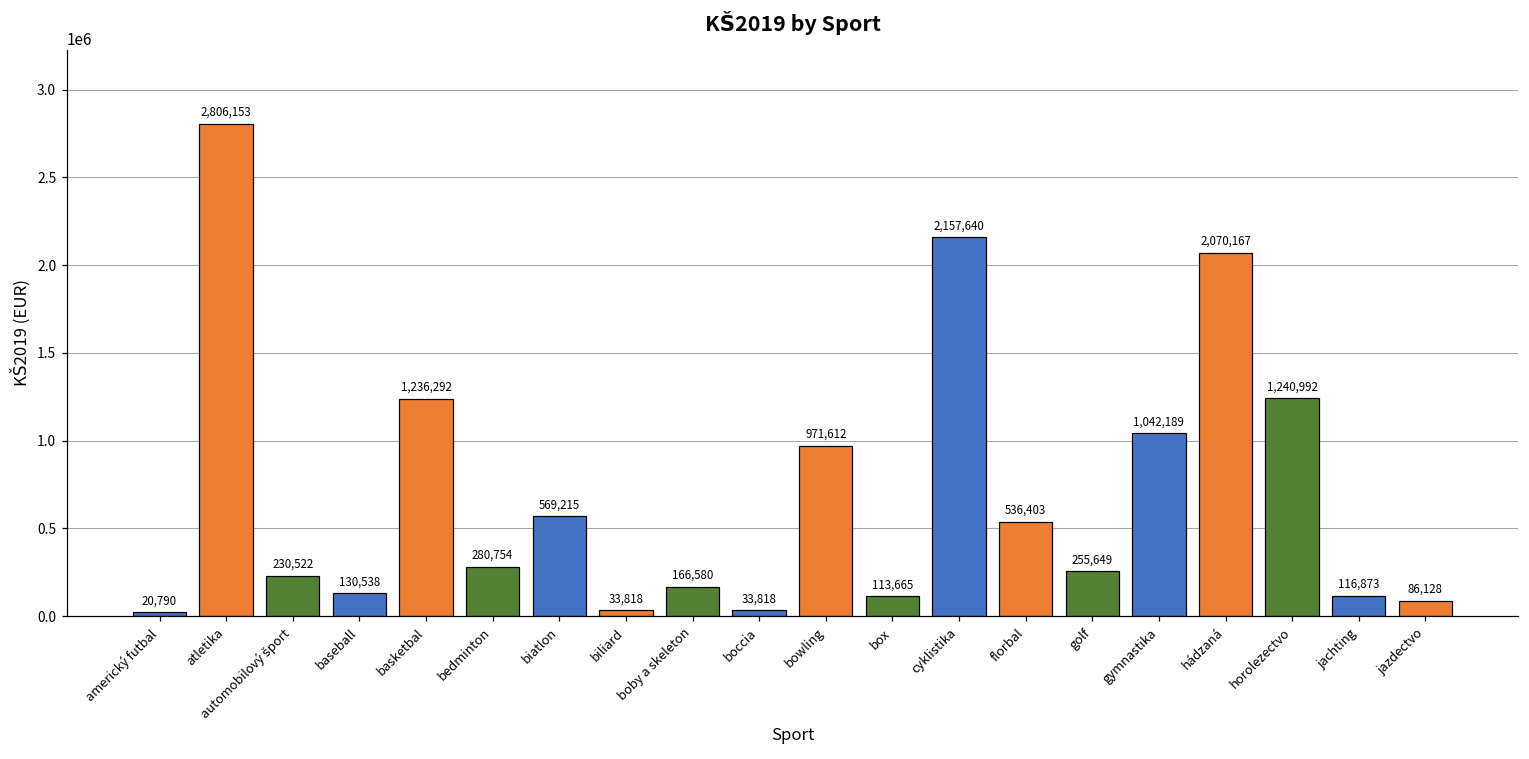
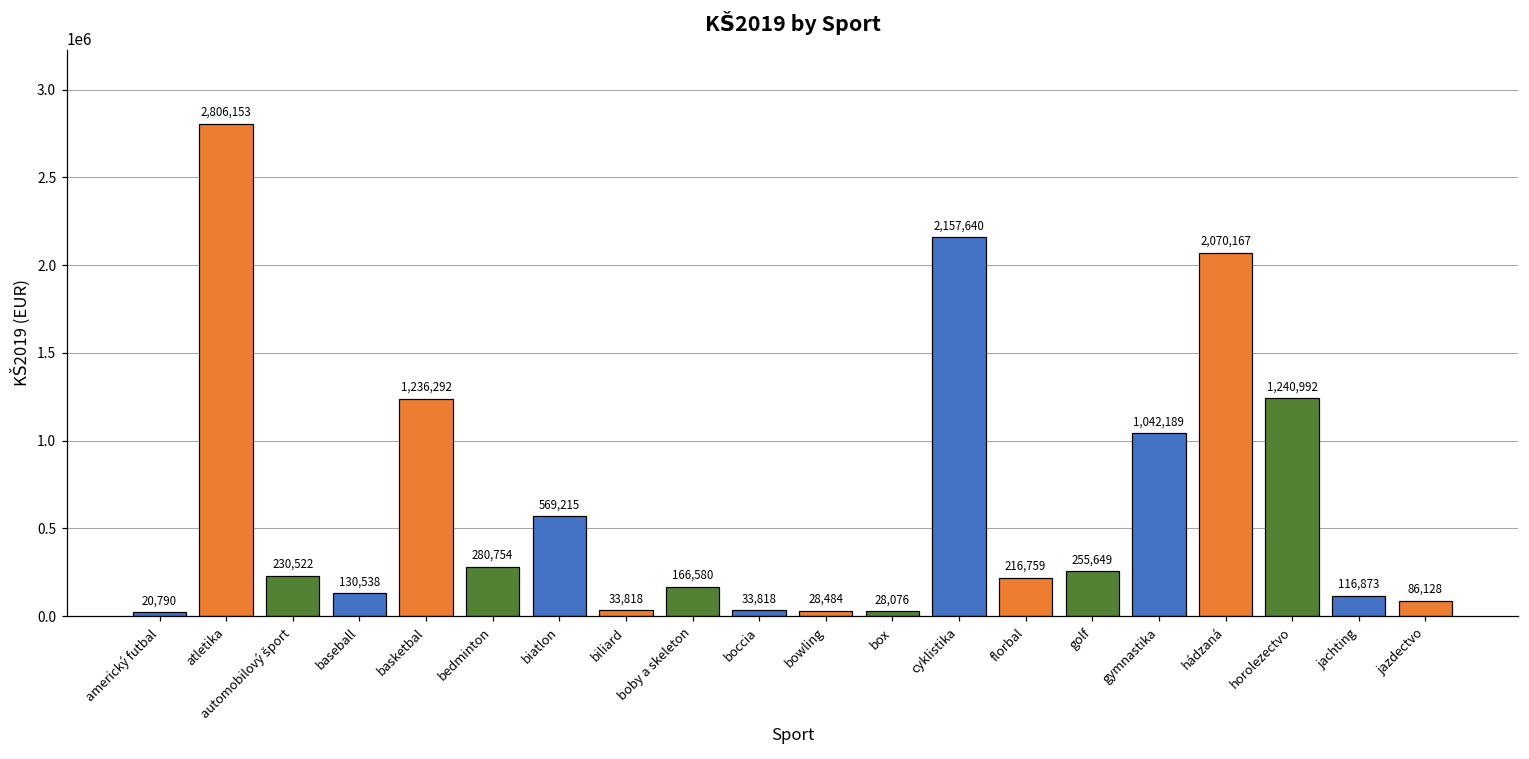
bowling: 971,612 -> 28,484
box: 113,665 -> 28,076
florbal: 536,403 -> 216,759
